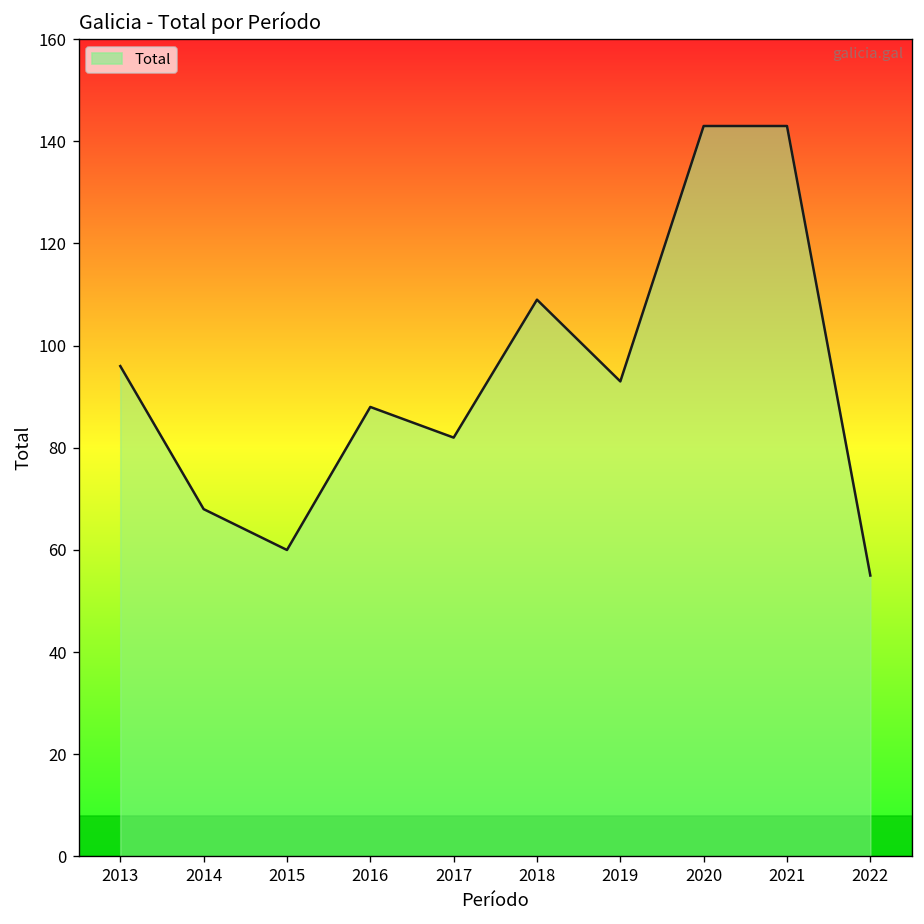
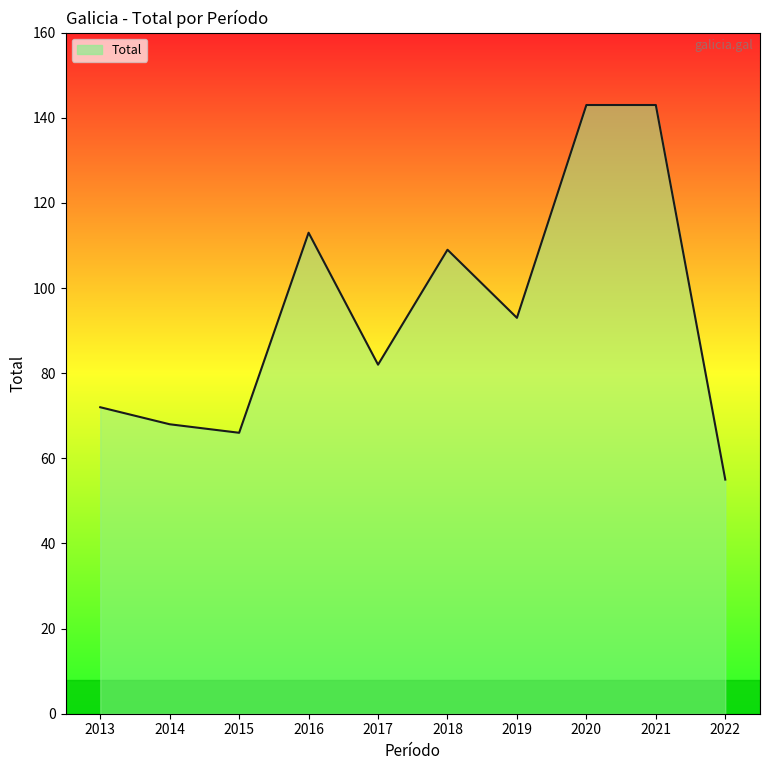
2013: 96 -> 72
2015: 60 -> 66
2016: 88 -> 113
